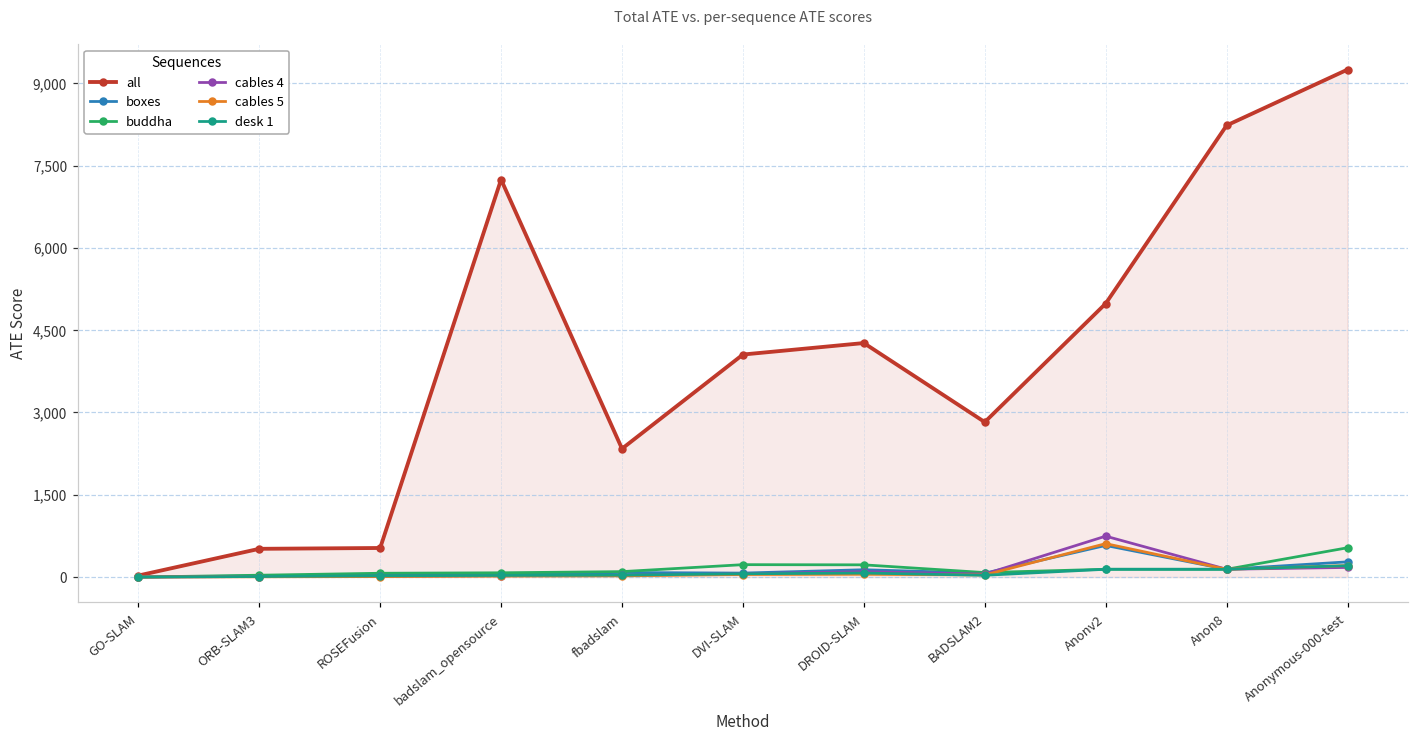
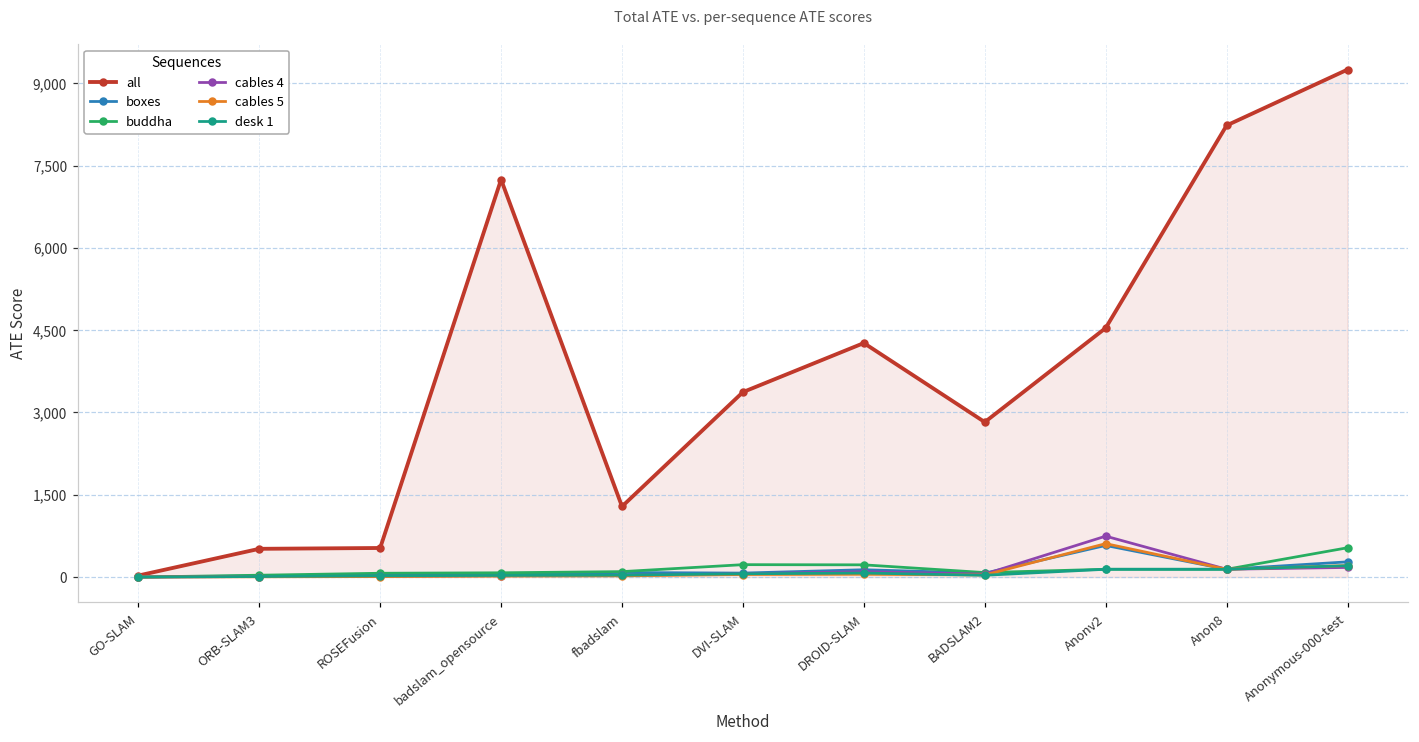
all, fbadslam: 2,300 -> 1,300
all, DVI-SLAM: 4,100 -> 3,400
all, Anonv2: 5,000 -> 4,500
